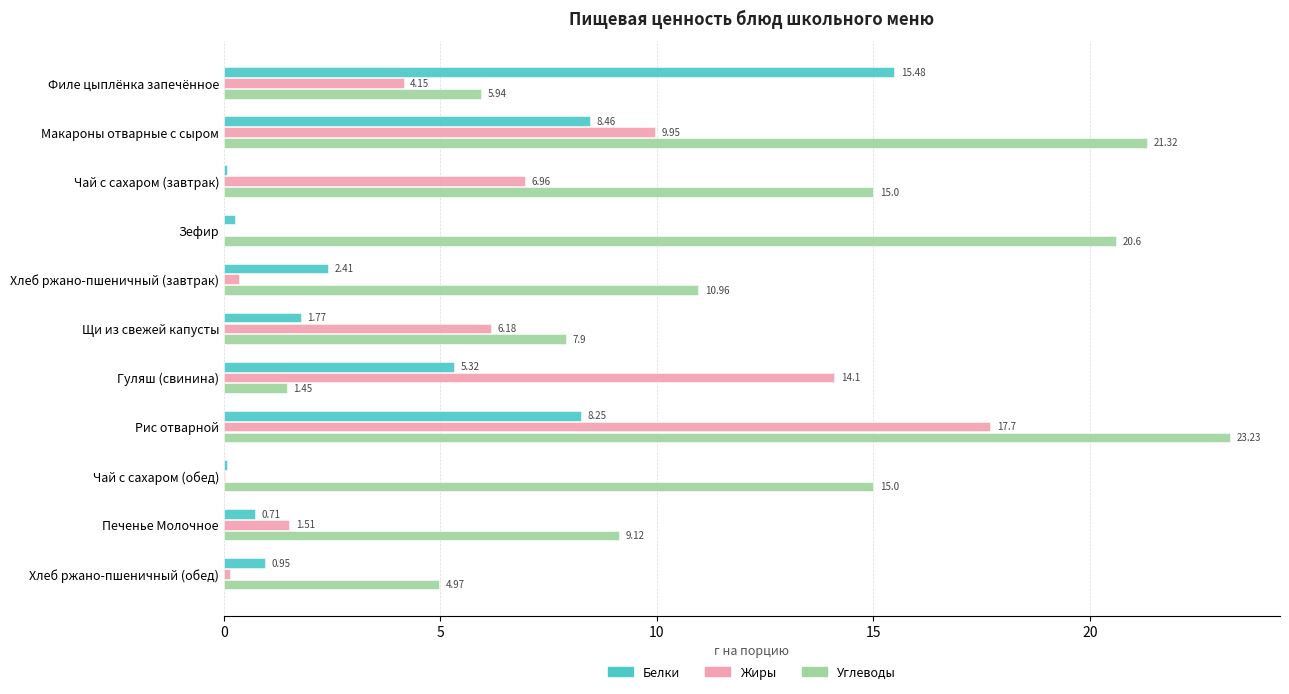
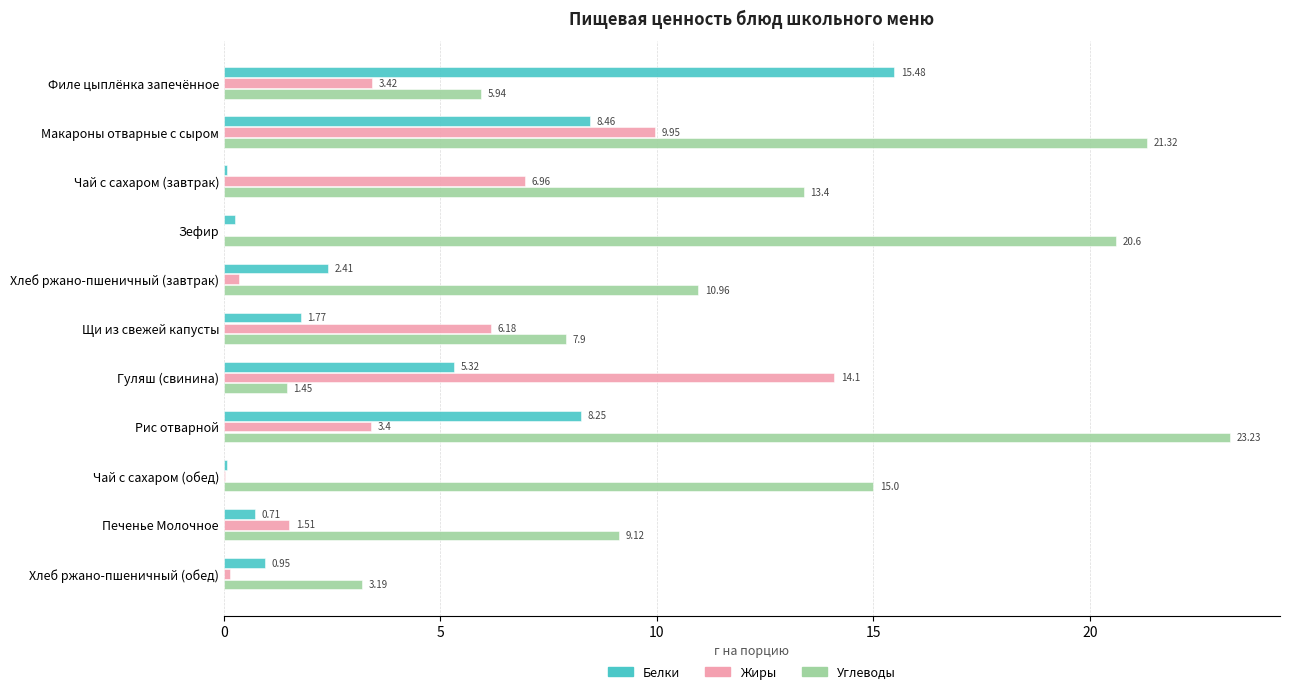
Жиры, Филе цыплёнка запечённое: 4.15 -> 3.42
Углеводы, Чай с сахаром (завтрак): 15.0 -> 13.4
Жиры, Рис отварной: 17.7 -> 3.4
Углеводы, Хлеб ржано-пшеничный (обед): 4.97 -> 3.19
